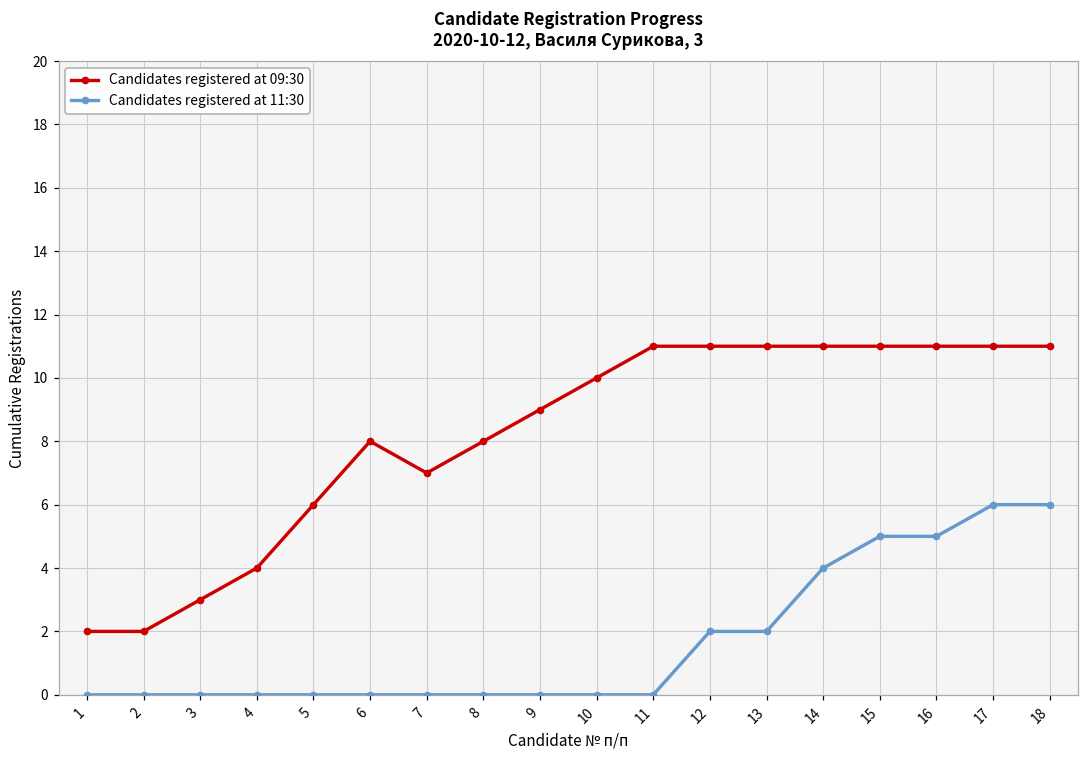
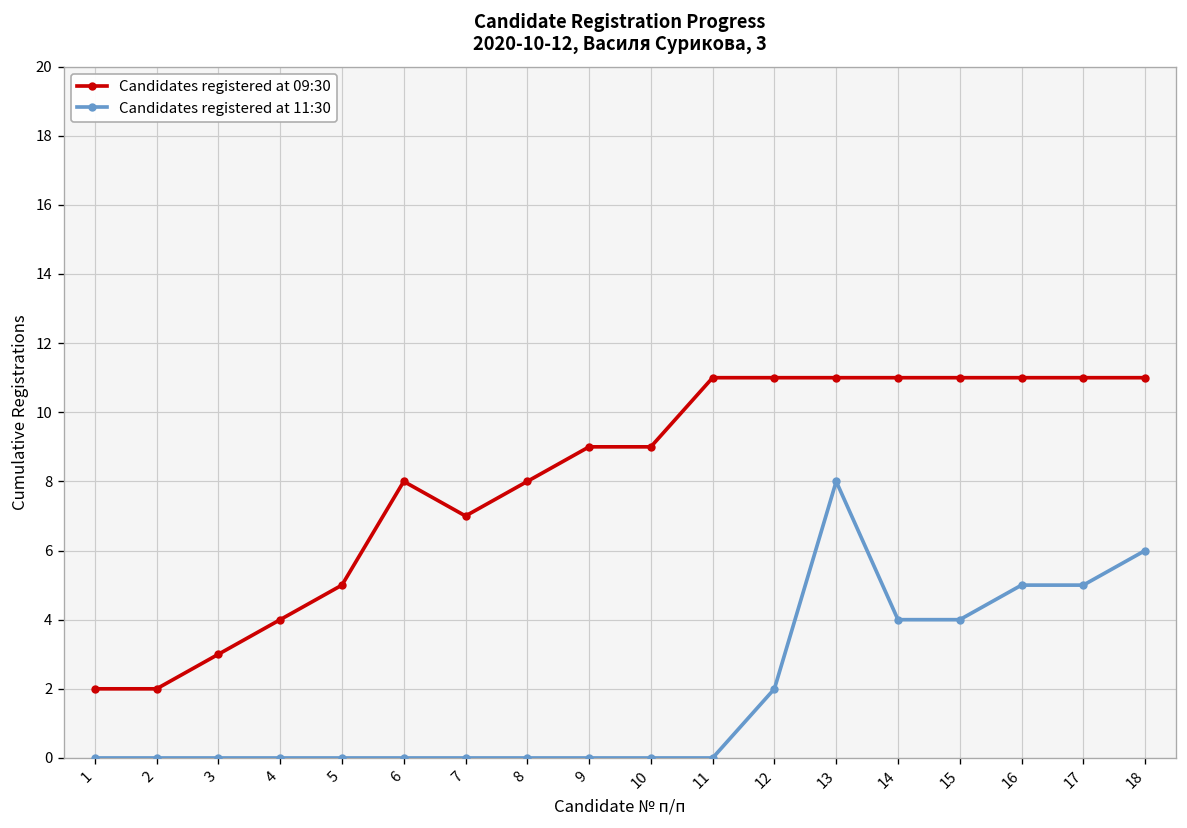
Candidates registered at 09:30, 5: 6 -> 5
Candidates registered at 09:30, 10: 10 -> 9
Candidates registered at 11:30, 13: 2 -> 8
Candidates registered at 11:30, 15: 5 -> 4
Candidates registered at 11:30, 17: 6 -> 5
